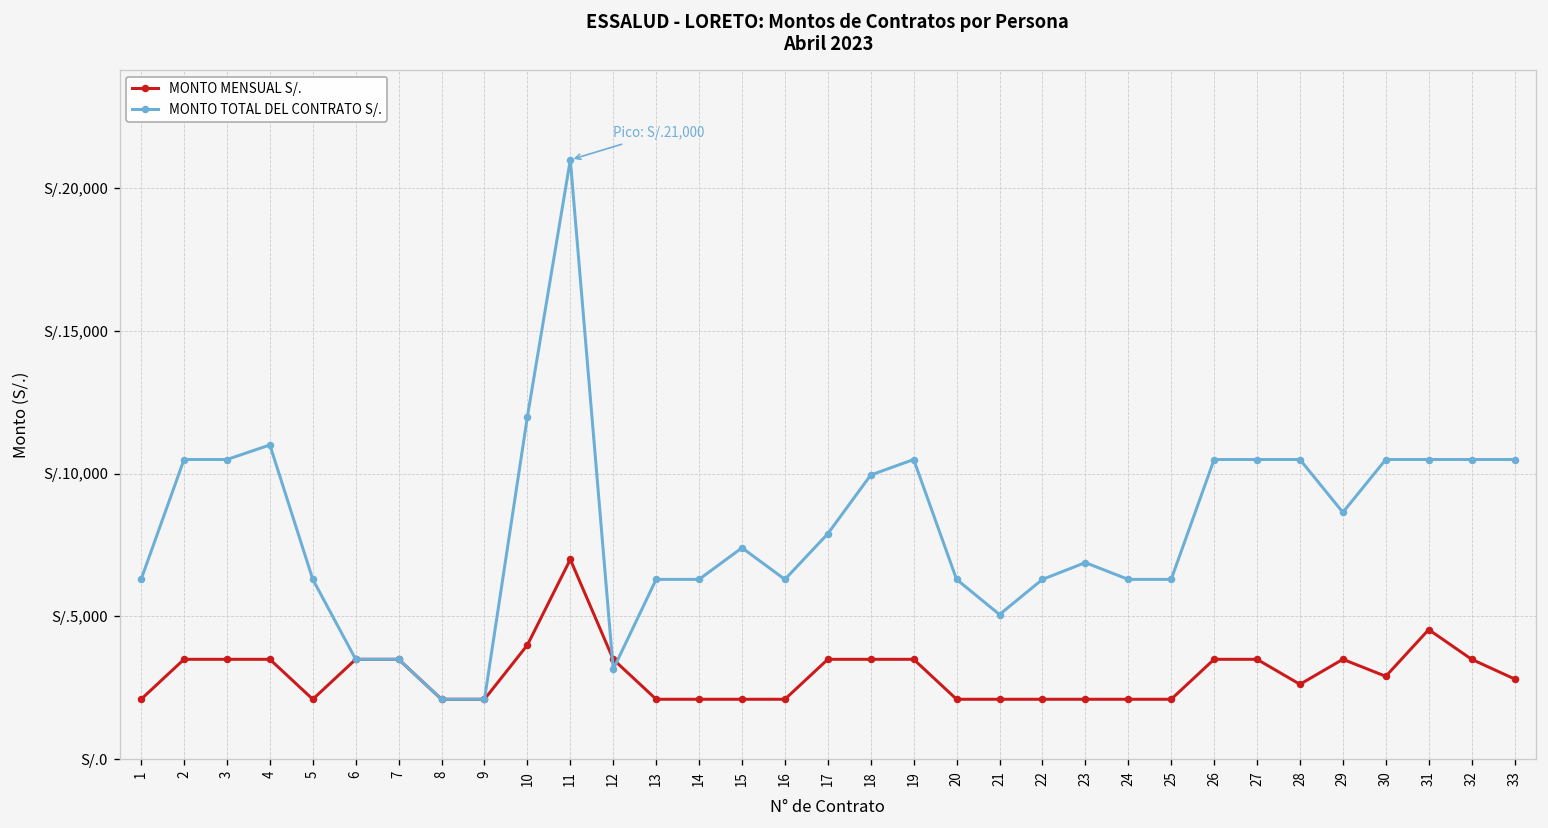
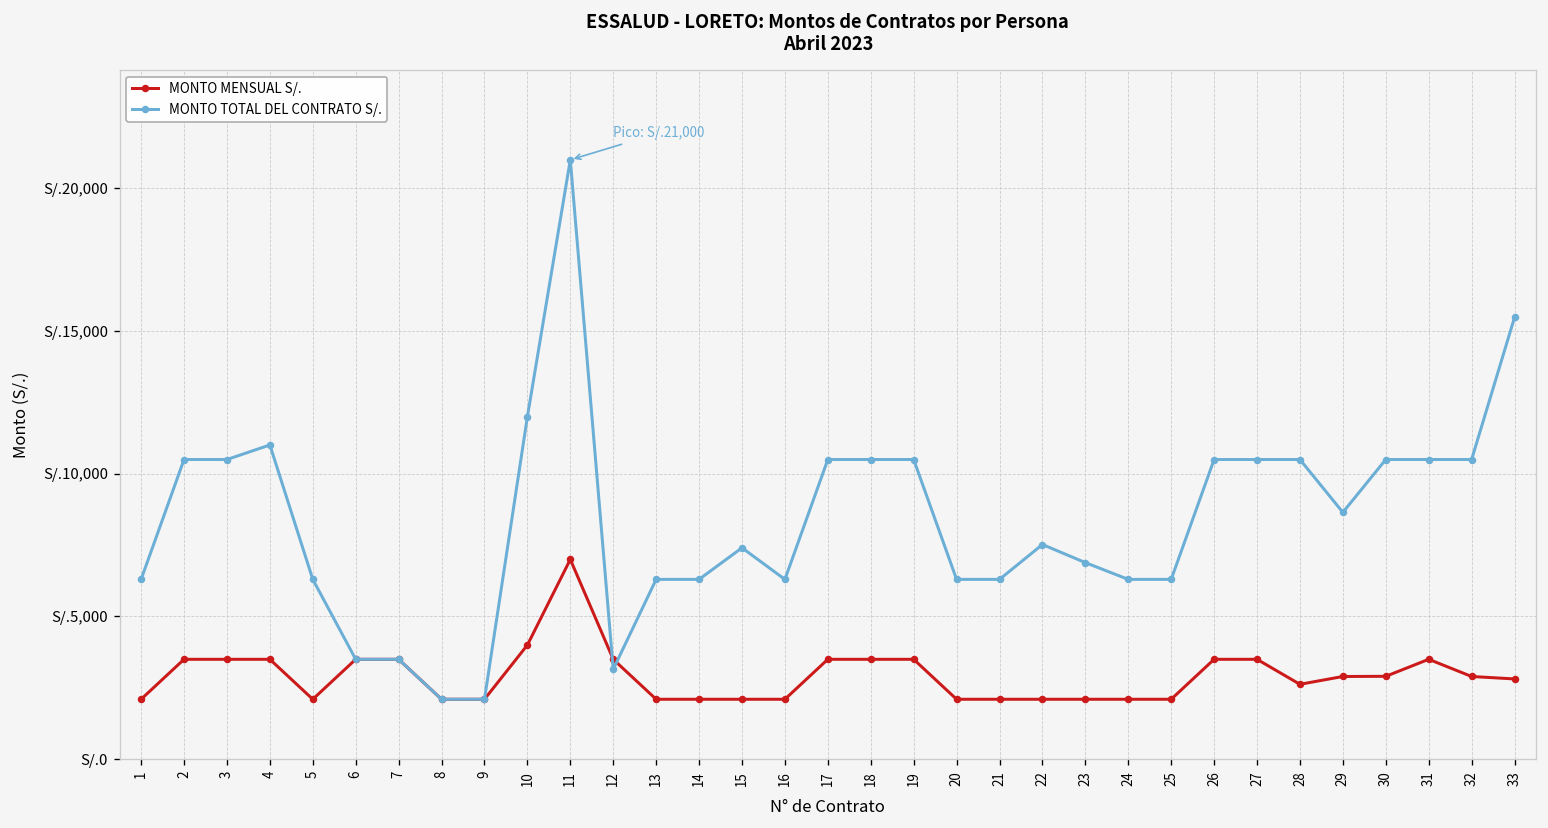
MONTO TOTAL DEL CONTRATO S/., 17: S/.7,900 -> S/.10,500
MONTO TOTAL DEL CONTRATO S/., 18: S/.10,000 -> S/.10,500
MONTO TOTAL DEL CONTRATO S/., 21: S/.5,100 -> S/.6,300
MONTO TOTAL DEL CONTRATO S/., 22: S/.6,300 -> S/.7,500
MONTO MENSUAL S/., 29: S/.3,500 -> S/.2,900
MONTO MENSUAL S/., 31: S/.4,500 -> S/.3,500
MONTO MENSUAL S/., 32: S/.3,500 -> S/.2,900
MONTO TOTAL DEL CONTRATO S/., 33: S/.10,500 -> S/.15,500
